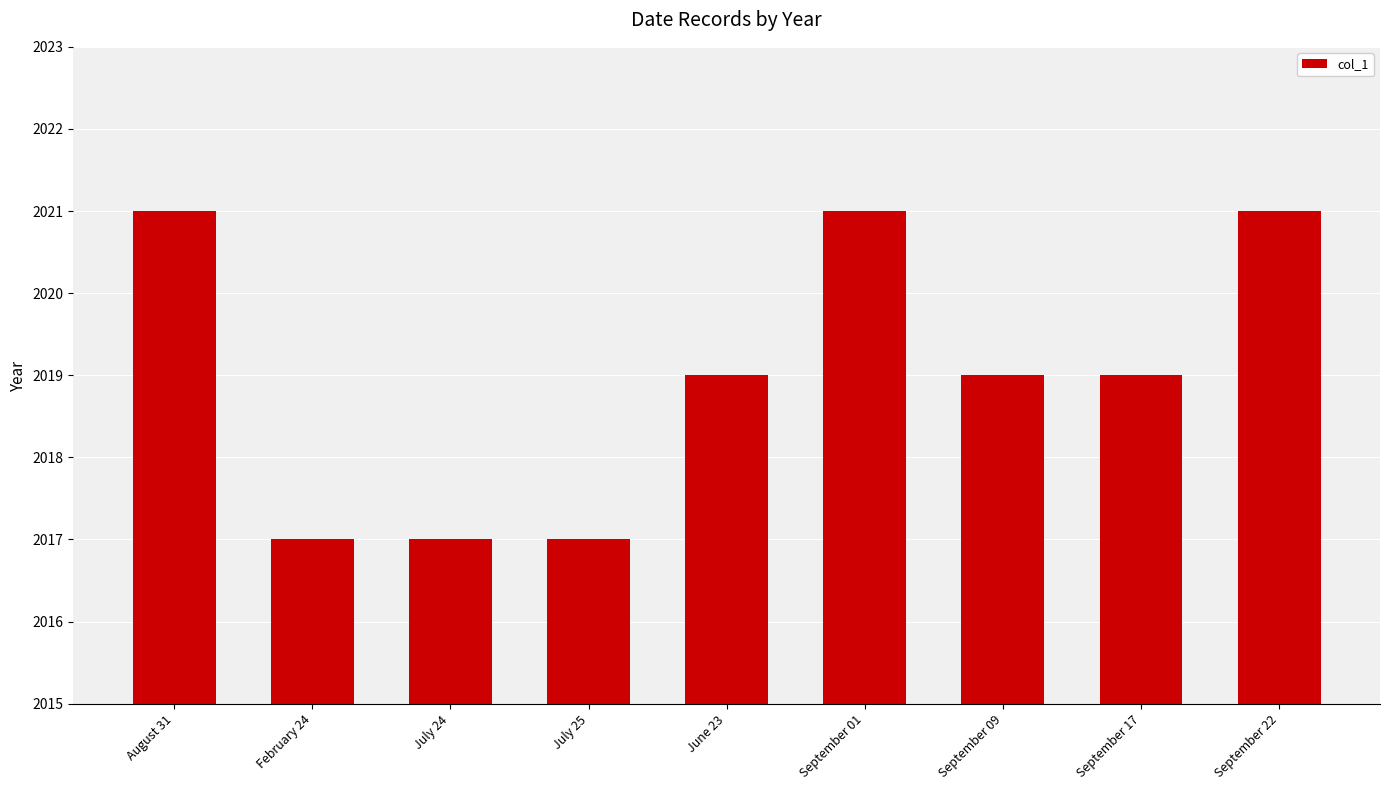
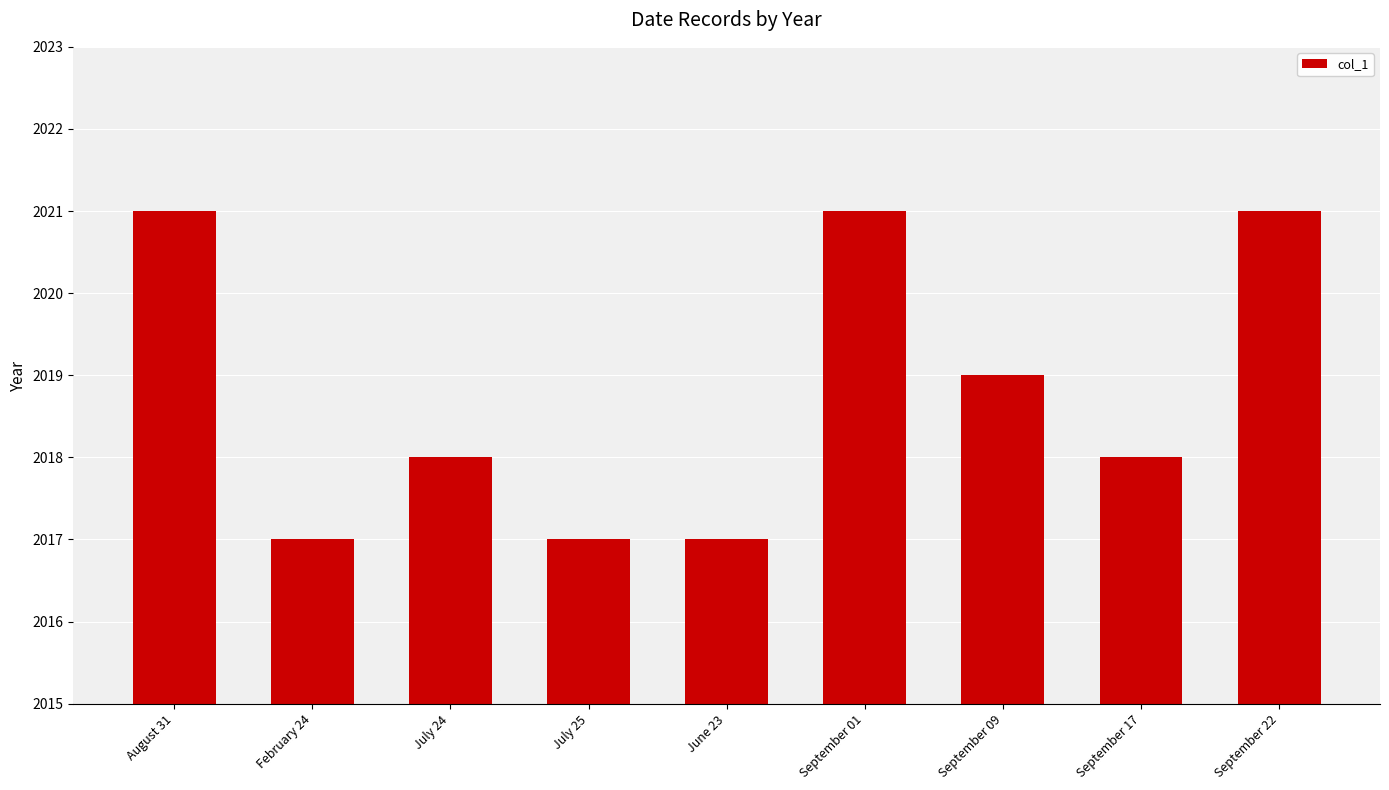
July 24: 2017 -> 2018
June 23: 2019 -> 2017
September 17: 2019 -> 2018
